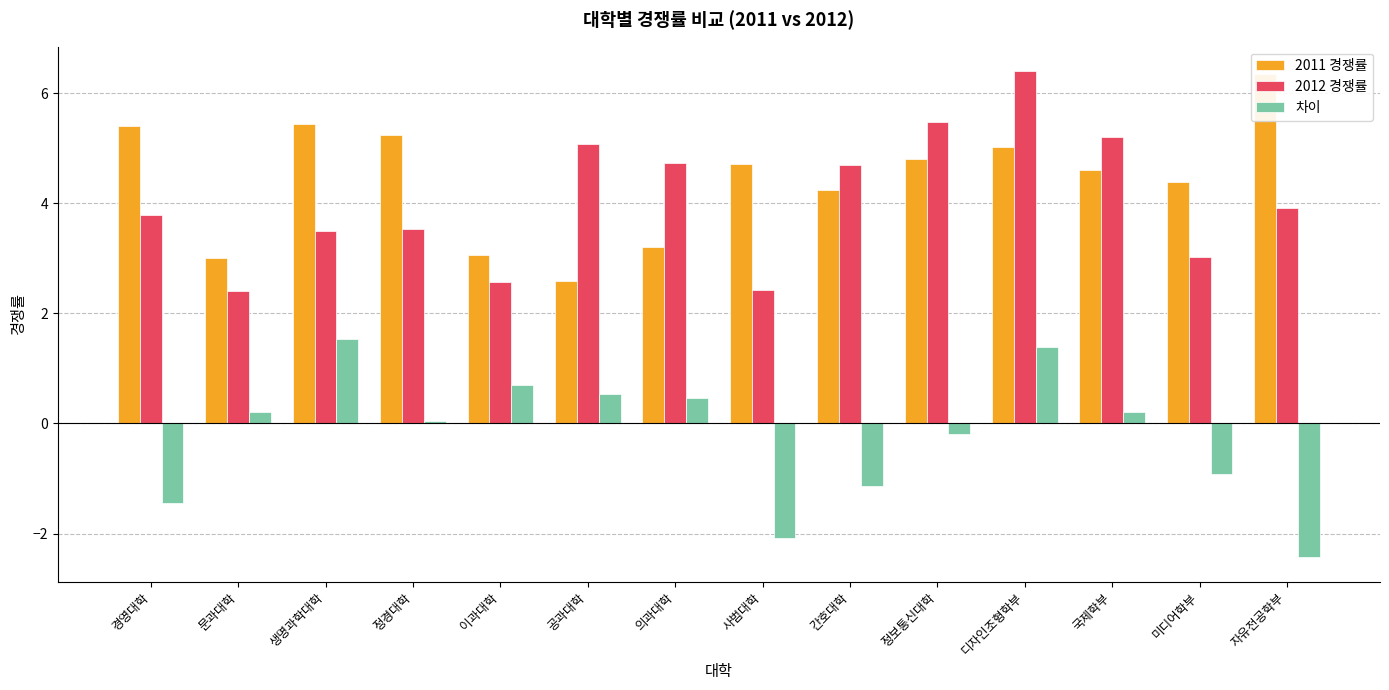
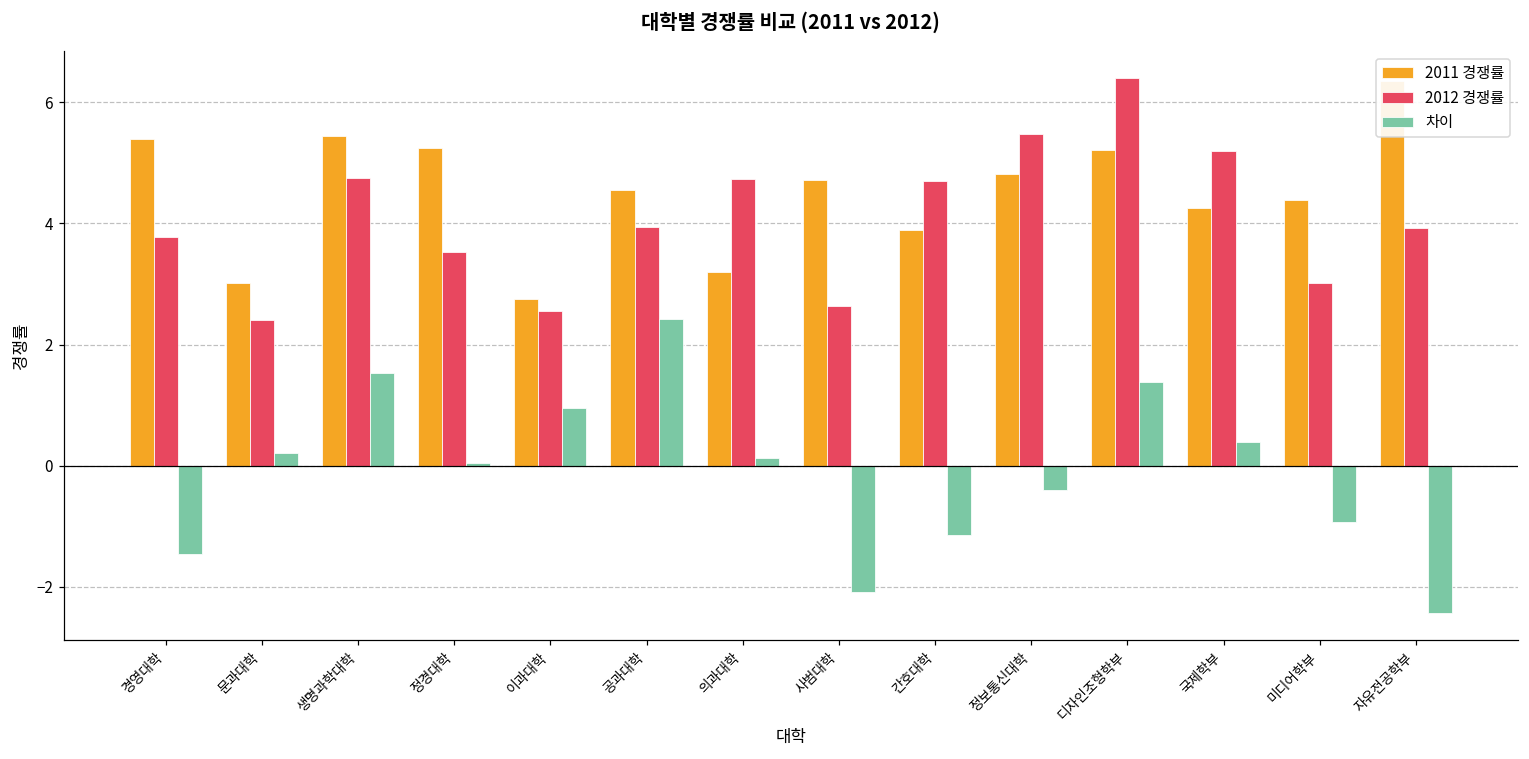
2012 경쟁률, 생명과학대학: 3.5 -> 4.8
2011 경쟁률, 이과대학: 3.1 -> 2.8
차이, 이과대학: 0.7 -> 1.0
2011 경쟁률, 공과대학: 2.6 -> 4.6
2012 경쟁률, 공과대학: 5.1 -> 4.0
차이, 공과대학: 0.5 -> 2.4
차이, 의과대학: 0.5 -> 0.1
2012 경쟁률, 사범대학: 2.4 -> 2.6
2011 경쟁률, 간호대학: 4.2 -> 3.9
차이, 정보통신대학: -0.2 -> -0.4
2011 경쟁률, 디자인조형학부: 5.0 -> 5.2
2011 경쟁률, 국제학부: 4.6 -> 4.3
차이, 국제학부: 0.2 -> 0.4
